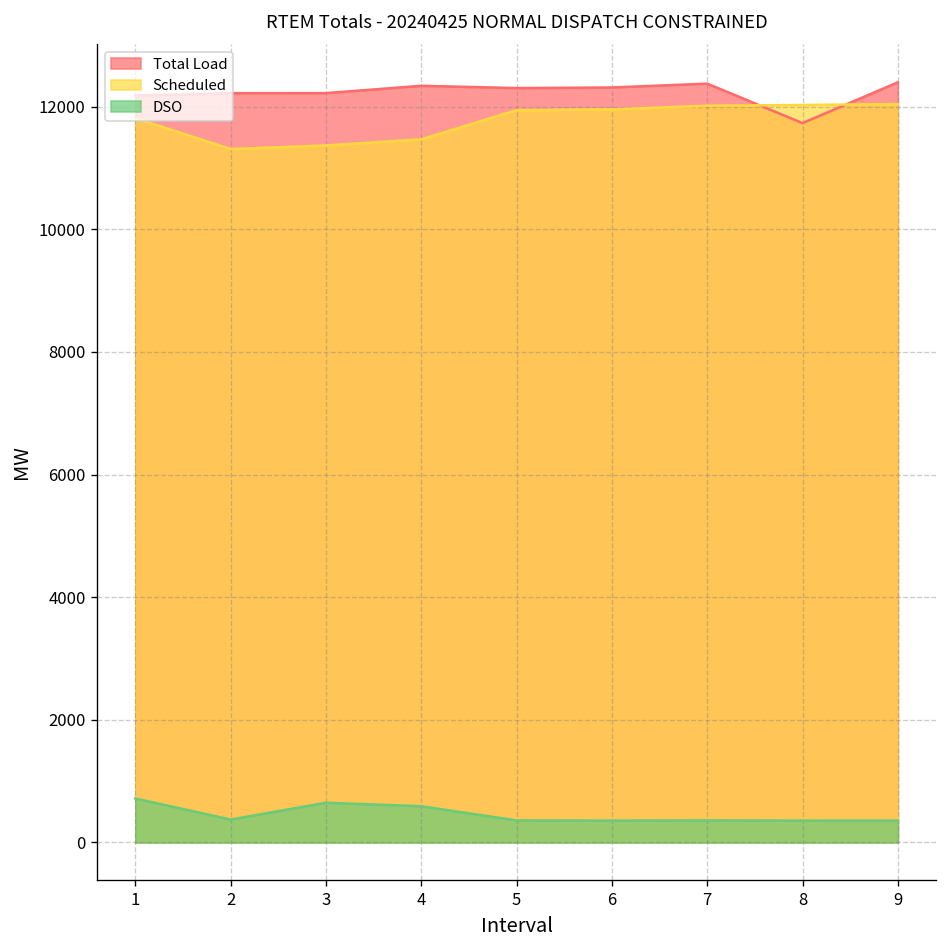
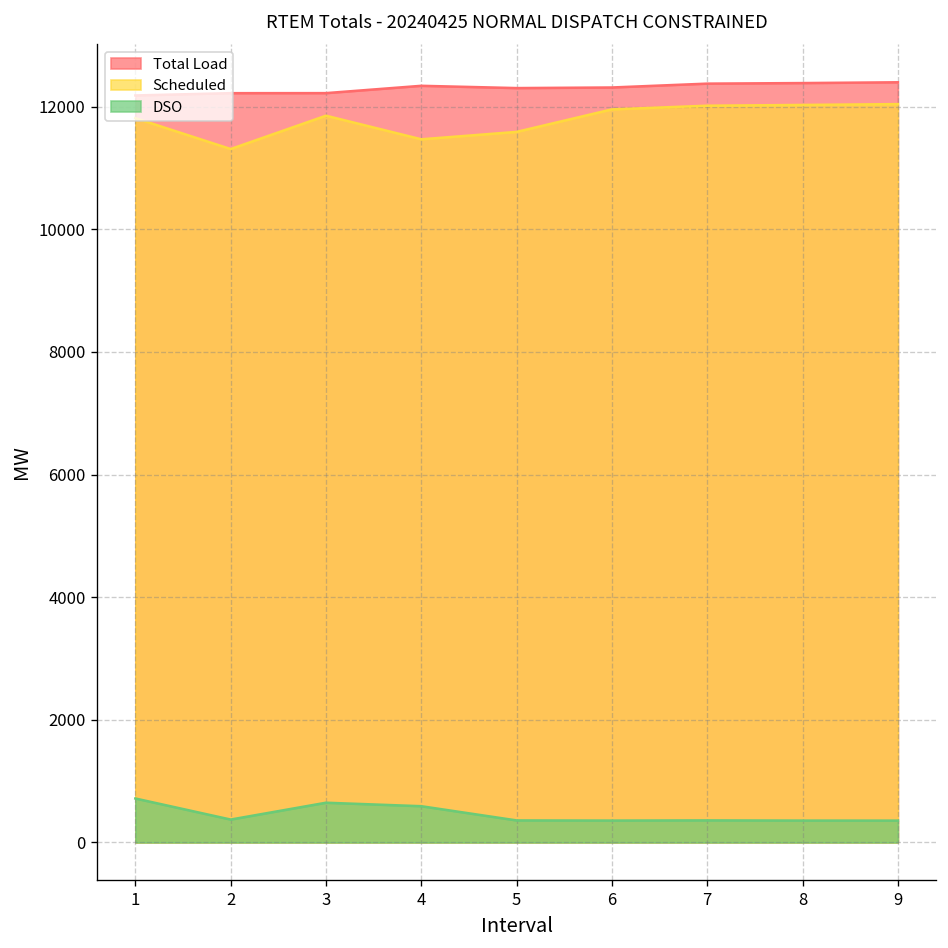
Scheduled, 3: 11400 -> 11900
Scheduled, 5: 11900 -> 11600
Total Load, 8: 11700 -> 12400
